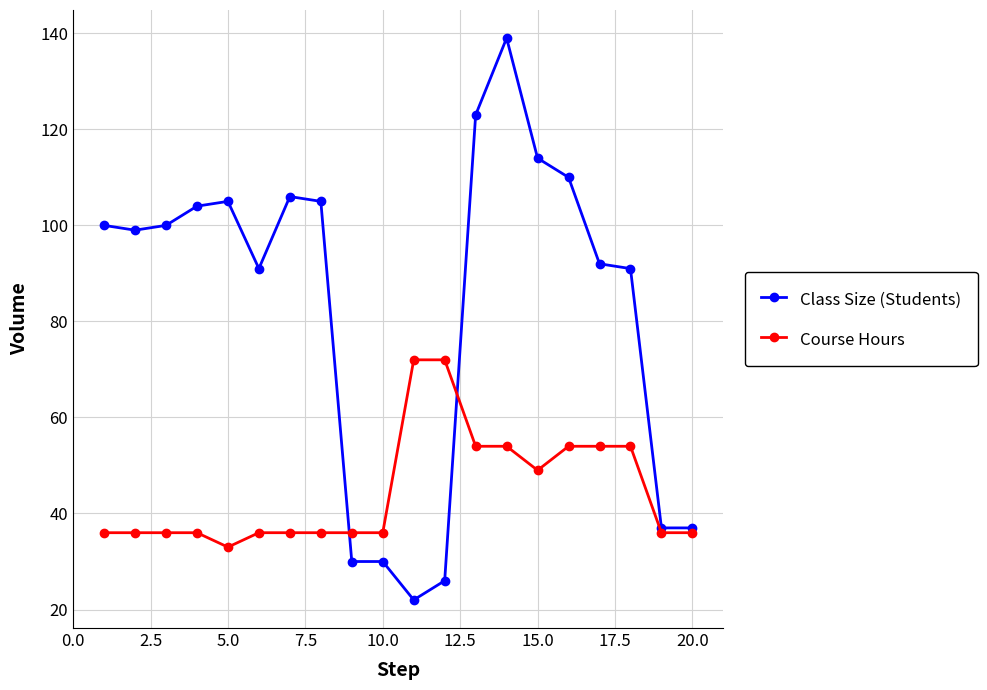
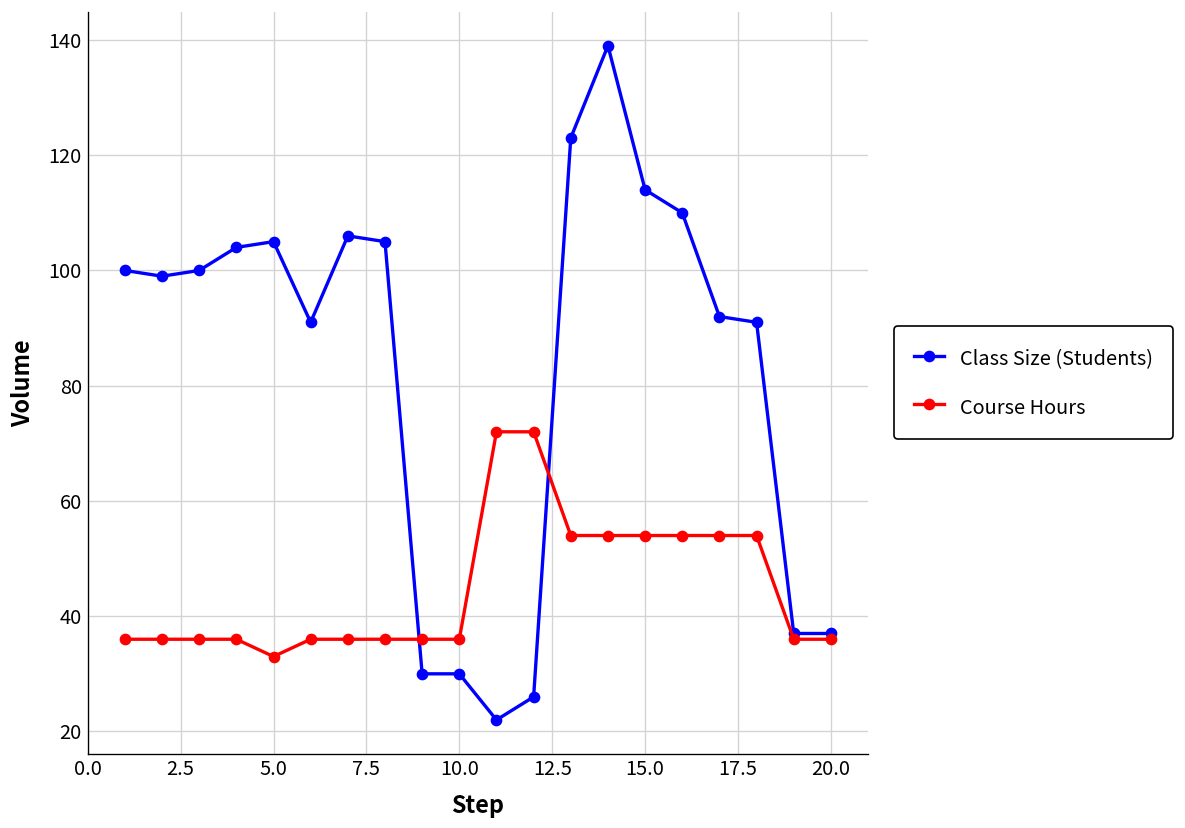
Course Hours, 15.0: 49 -> 54
